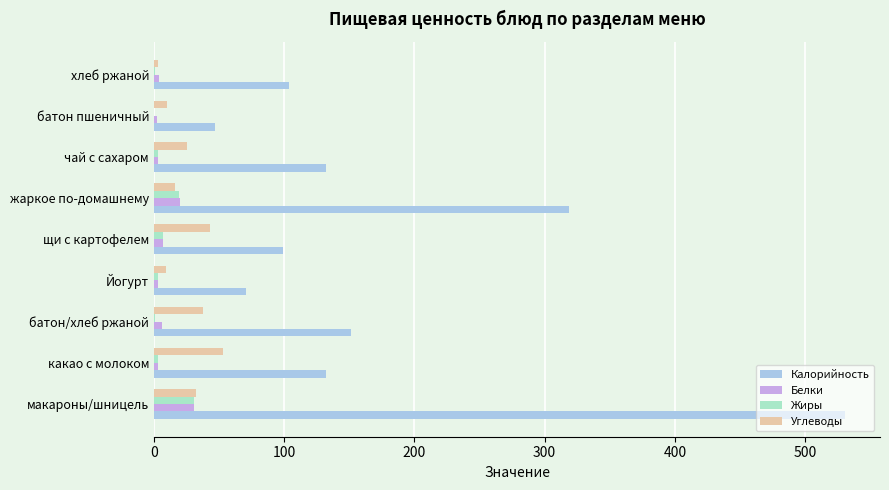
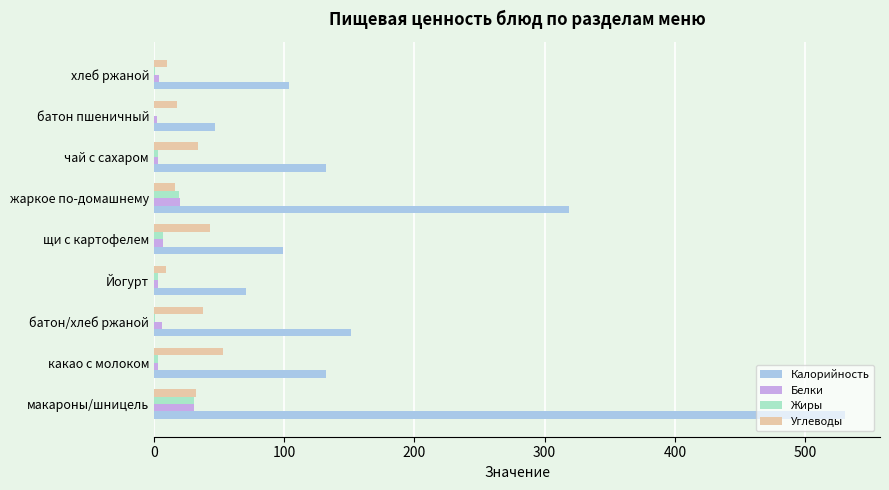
Углеводы, хлеб ржаной: 3 -> 10
Углеводы, батон пшеничный: 10 -> 18
Углеводы, чай с сахаром: 25 -> 34
